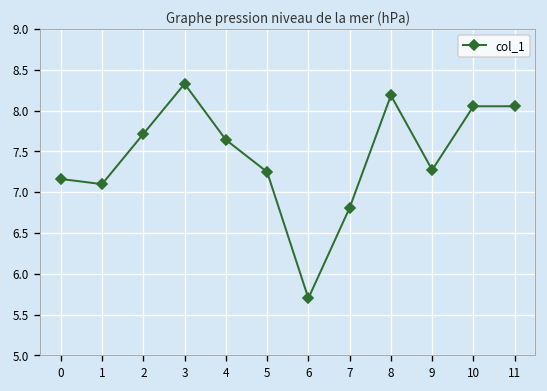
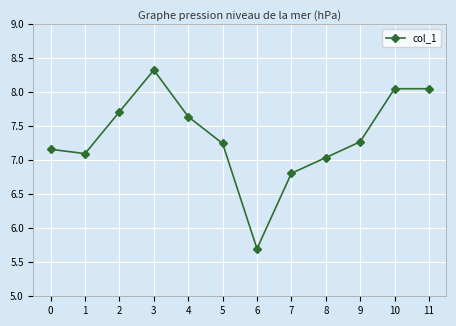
8: 8.2 -> 7.0
